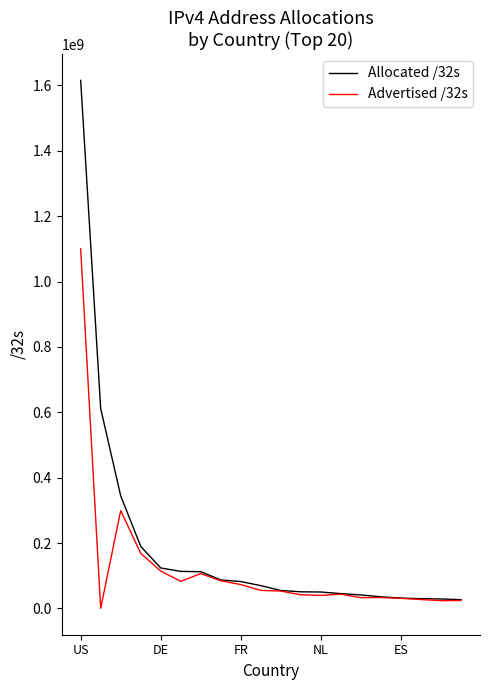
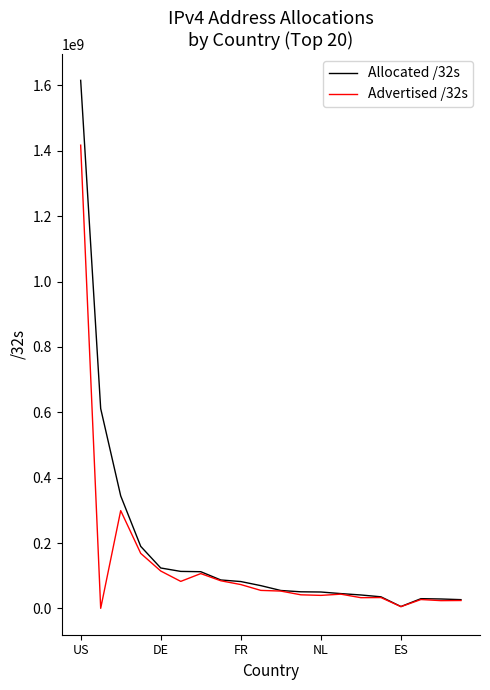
Advertised /32s, US: 1100000000 -> 1420000000
Allocated /32s, ES: 30000000 -> 10000000
Advertised /32s, ES: 30000000 -> 10000000
